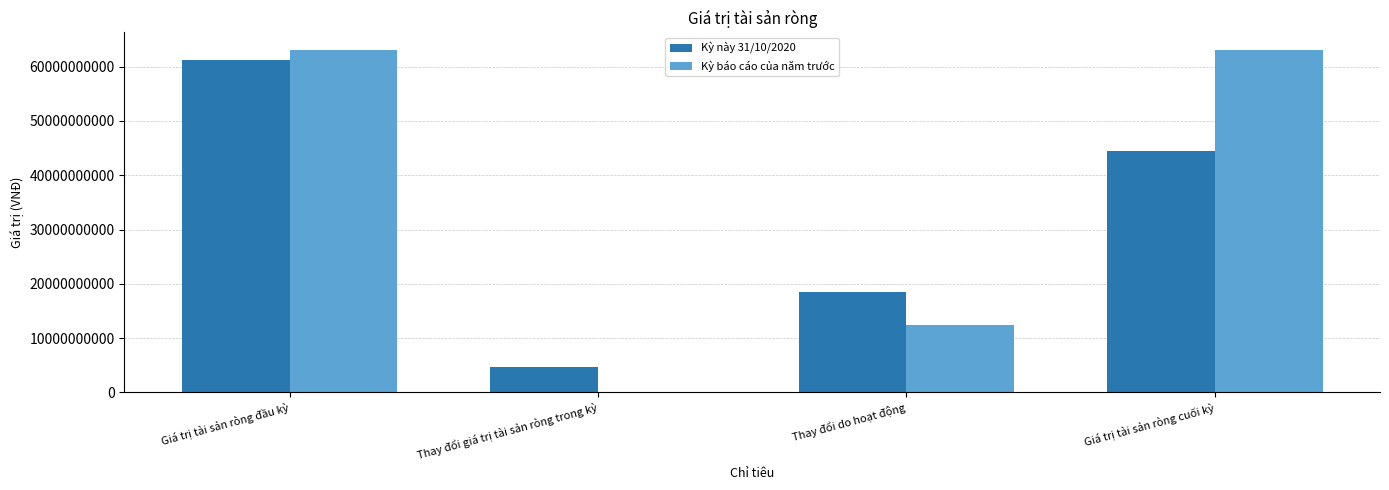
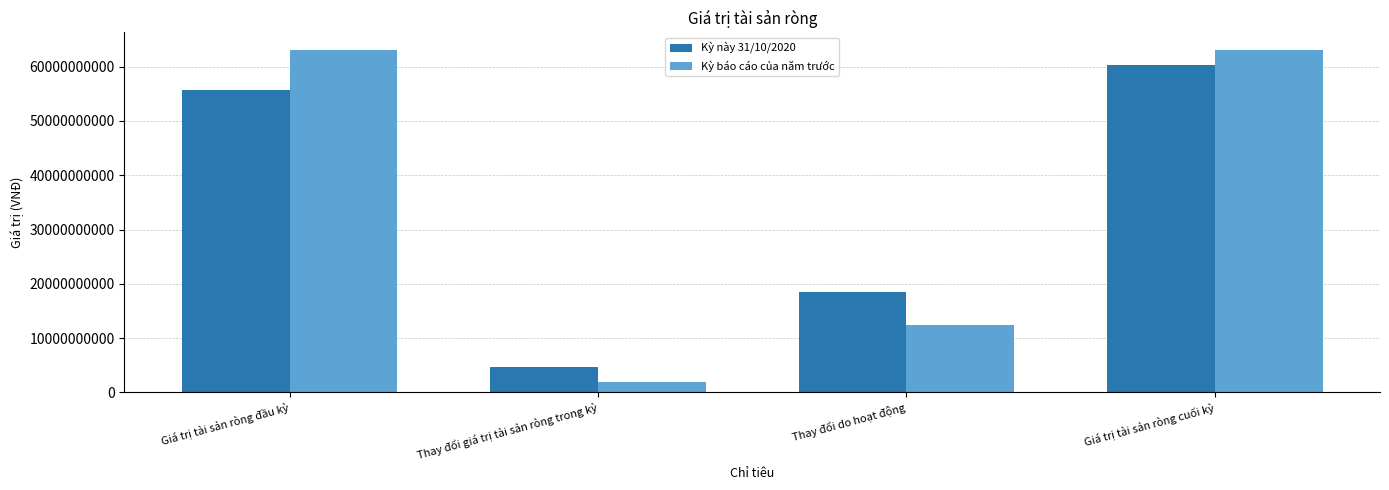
Kỳ này 31/10/2020, Giá trị tài sản ròng đầu kỳ: 61000000000 -> 56000000000
Kỳ báo cáo của năm trước, Thay đổi giá trị tài sản ròng trong kỳ: 0 -> 2000000000
Kỳ này 31/10/2020, Giá trị tài sản ròng cuối kỳ: 45000000000 -> 60000000000
